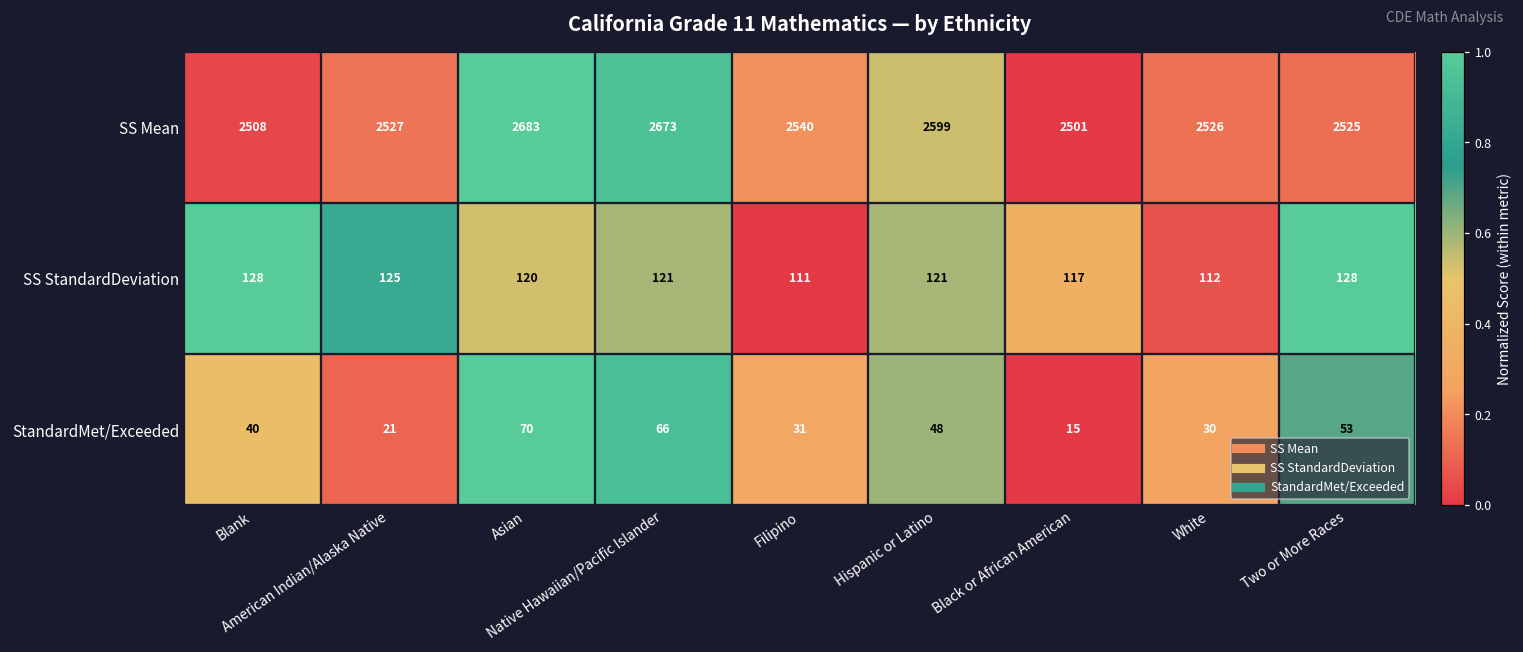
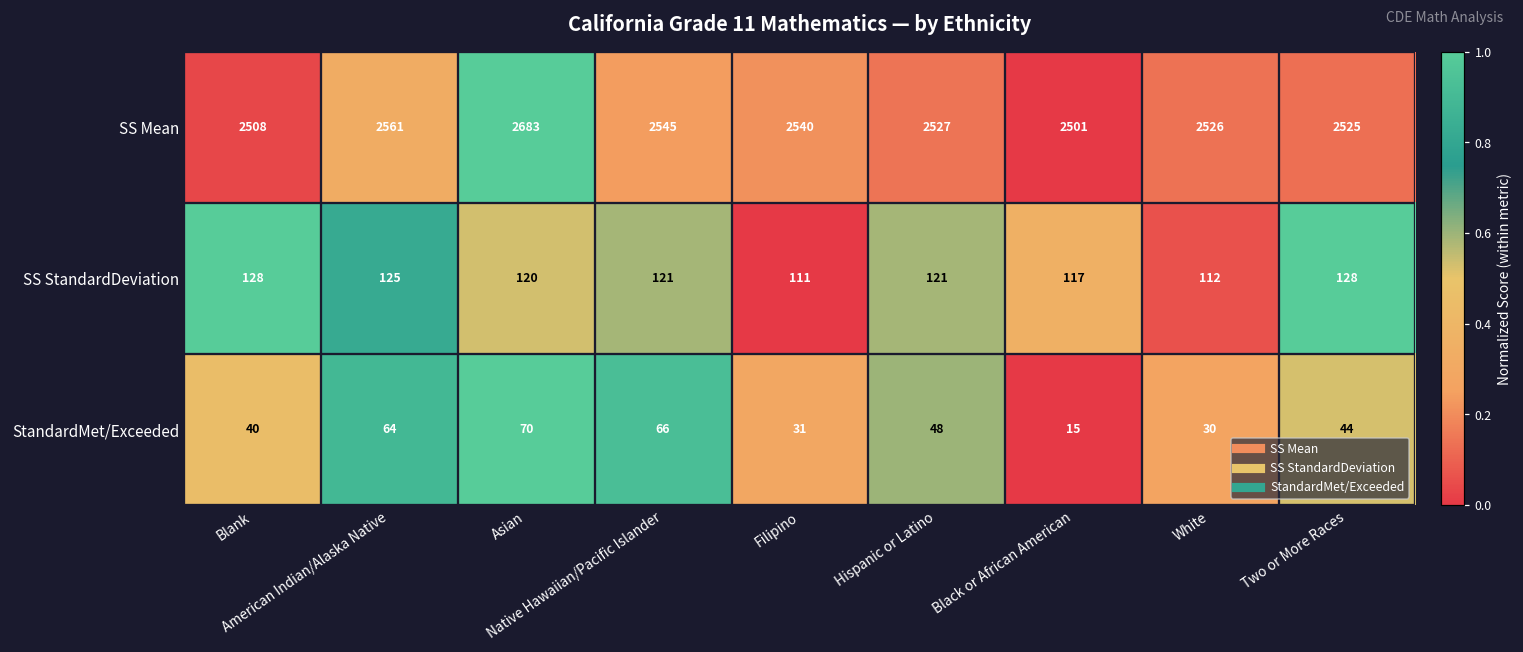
SS Mean, American Indian/Alaska Native: 2527 -> 2561
SS Mean, Native Hawaiian/Pacific Islander: 2673 -> 2545
SS Mean, Hispanic or Latino: 2599 -> 2527
StandardMet/Exceeded, American Indian/Alaska Native: 21 -> 64
StandardMet/Exceeded, Two or More Races: 53 -> 44
